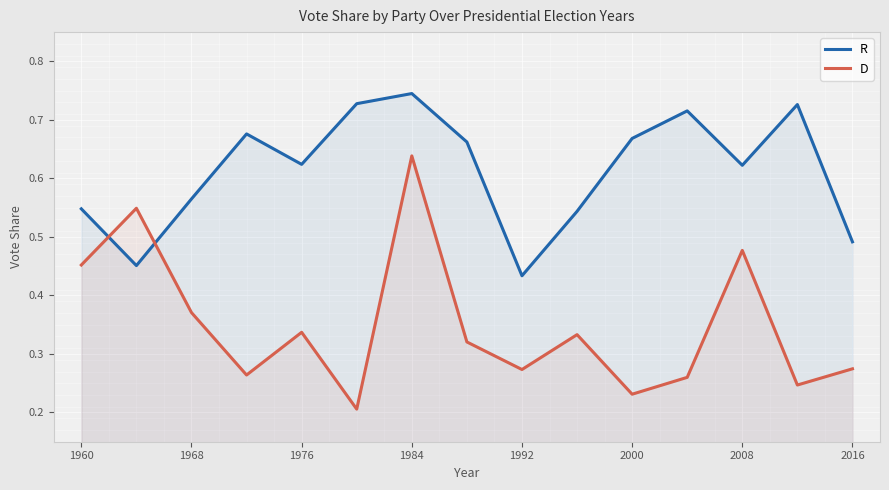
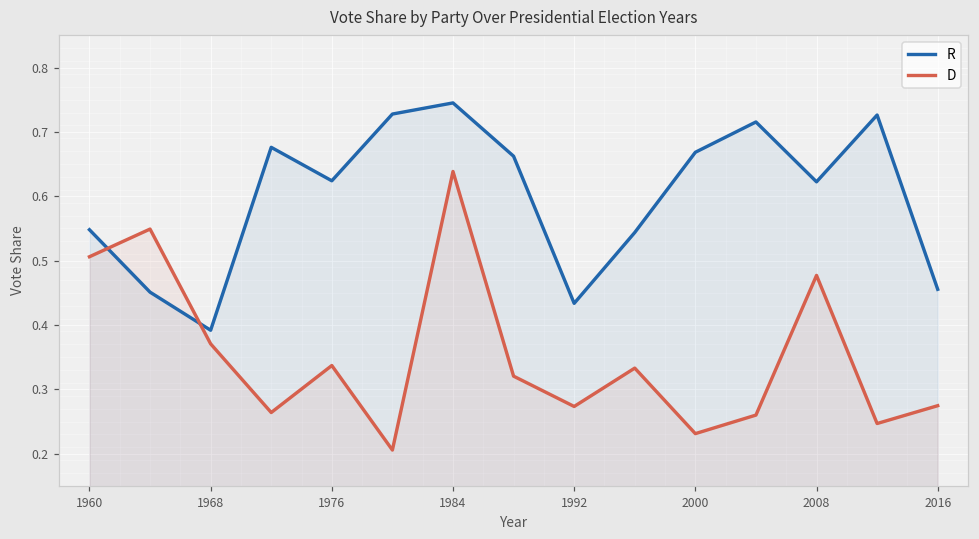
D, 1960: 0.45 -> 0.51
R, 1968: 0.56 -> 0.39
R, 2016: 0.49 -> 0.46
